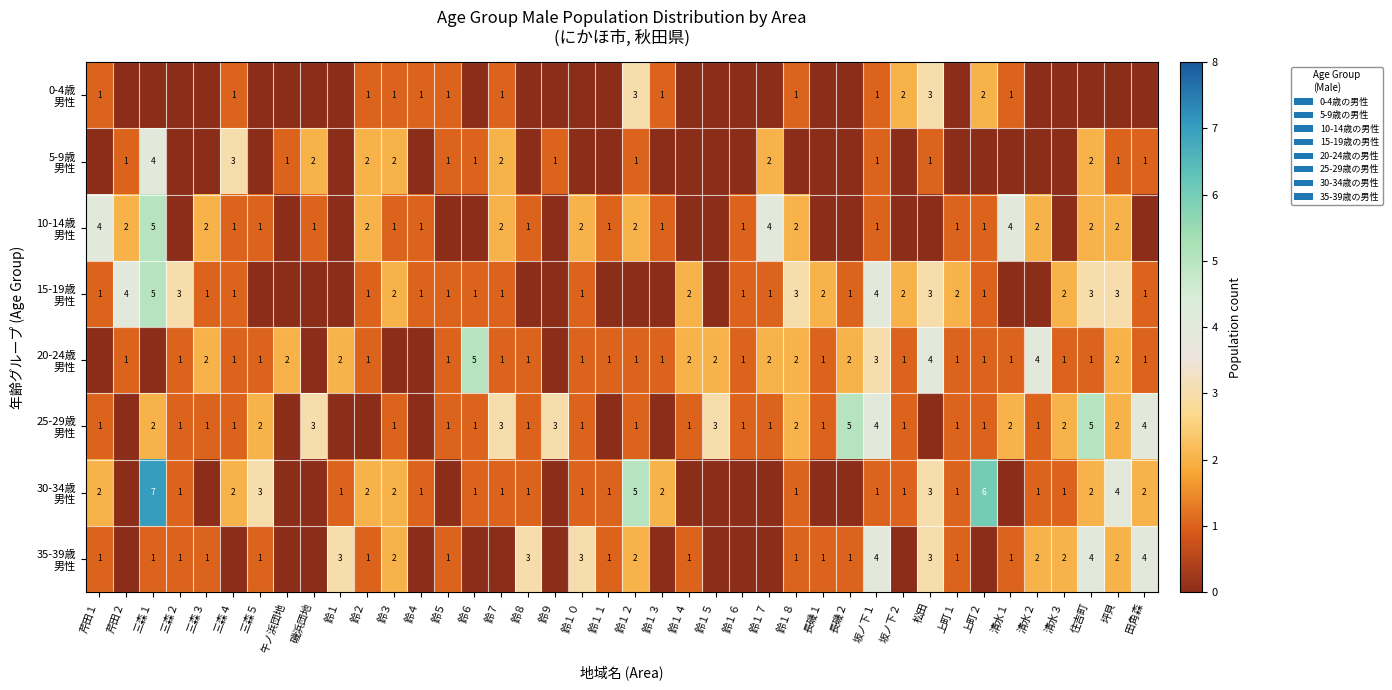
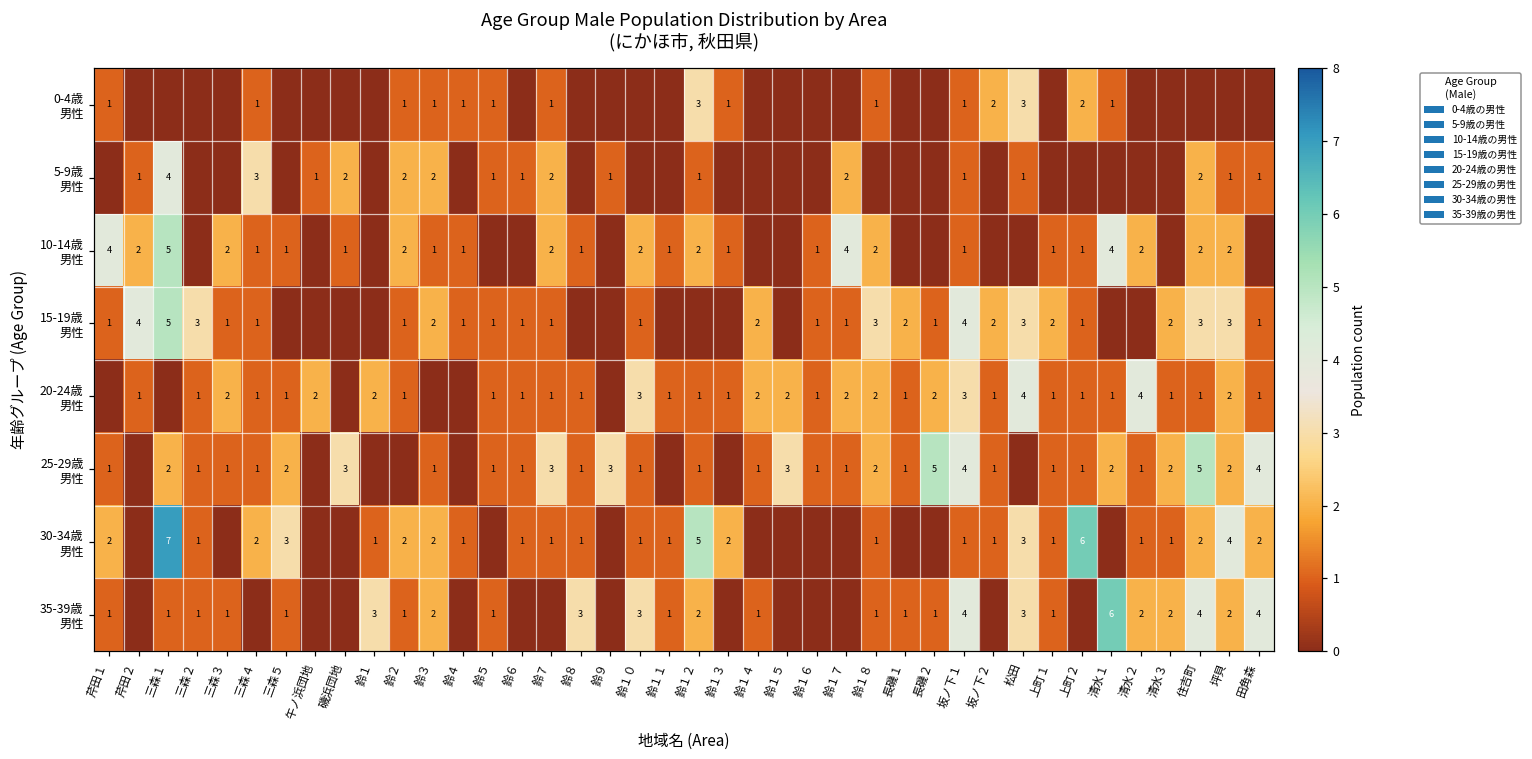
20-24歳 男性, 鈴６: 5 -> 1
20-24歳 男性, 鈴１０: 1 -> 3
35-39歳 男性, 清水１: 1 -> 6
